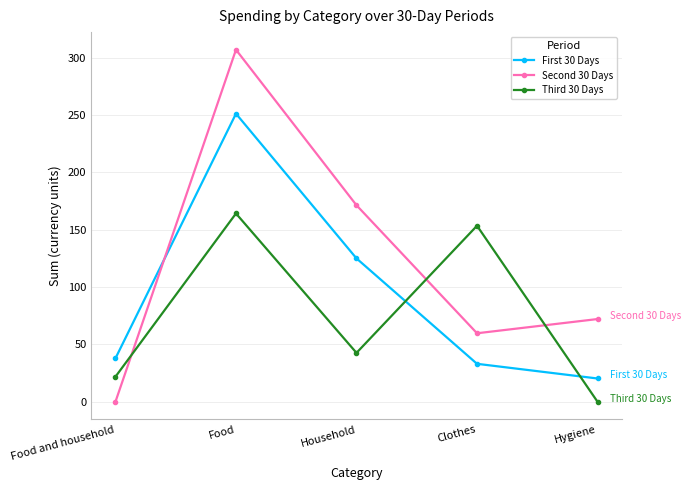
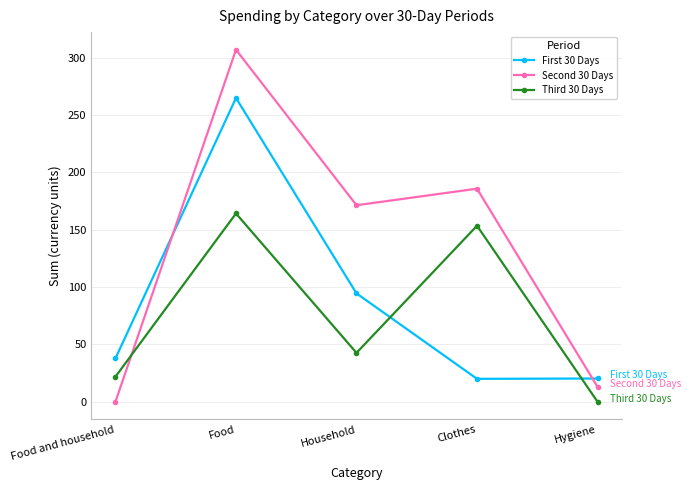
First 30 Days, Food: 251 -> 265
First 30 Days, Household: 125 -> 94
First 30 Days, Clothes: 33 -> 20
Second 30 Days, Clothes: 60 -> 186
Second 30 Days, Hygiene: 72 -> 13
